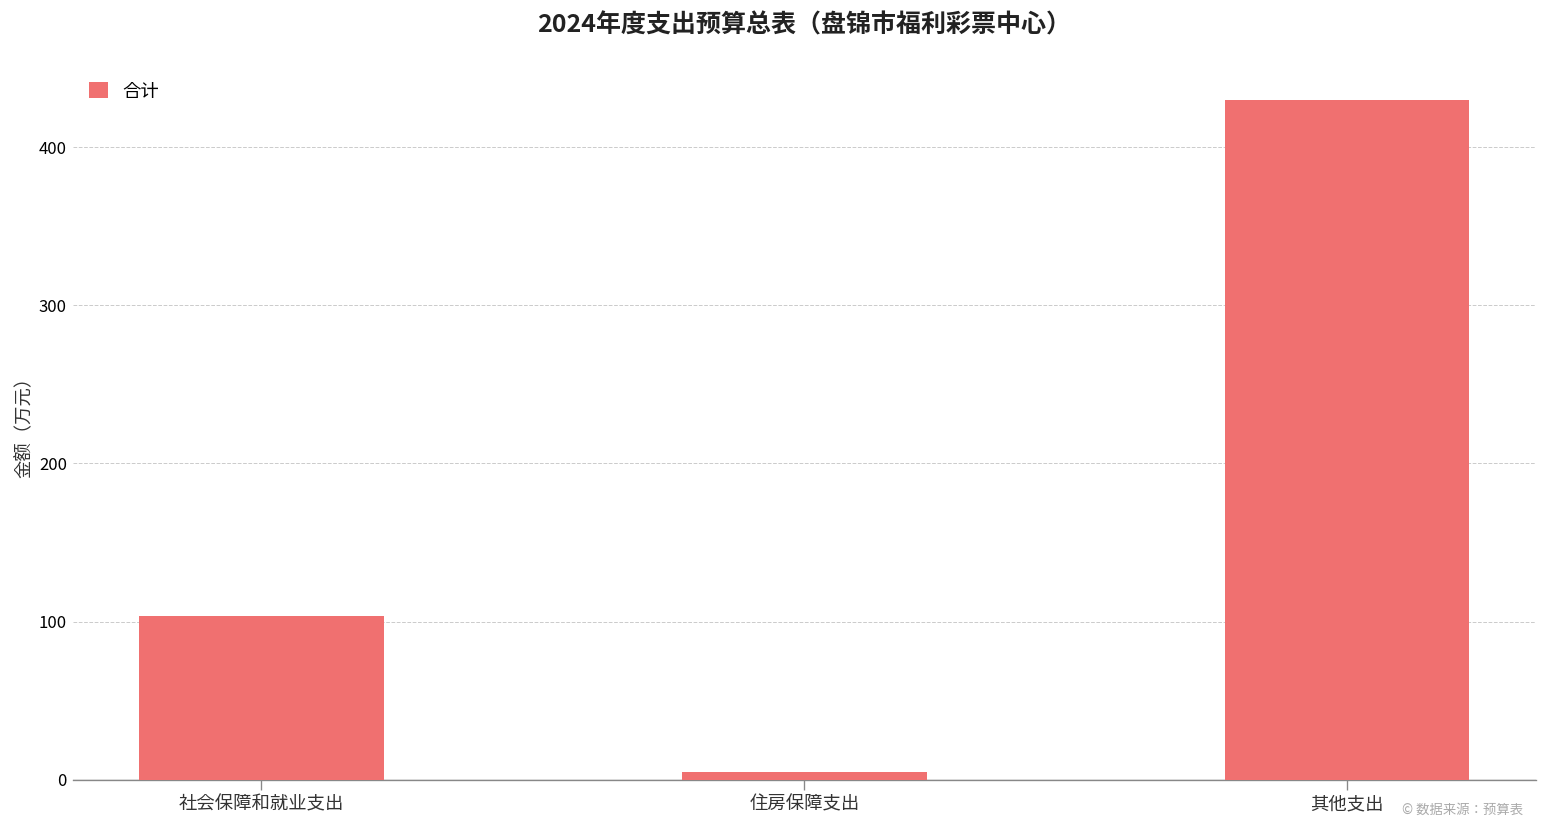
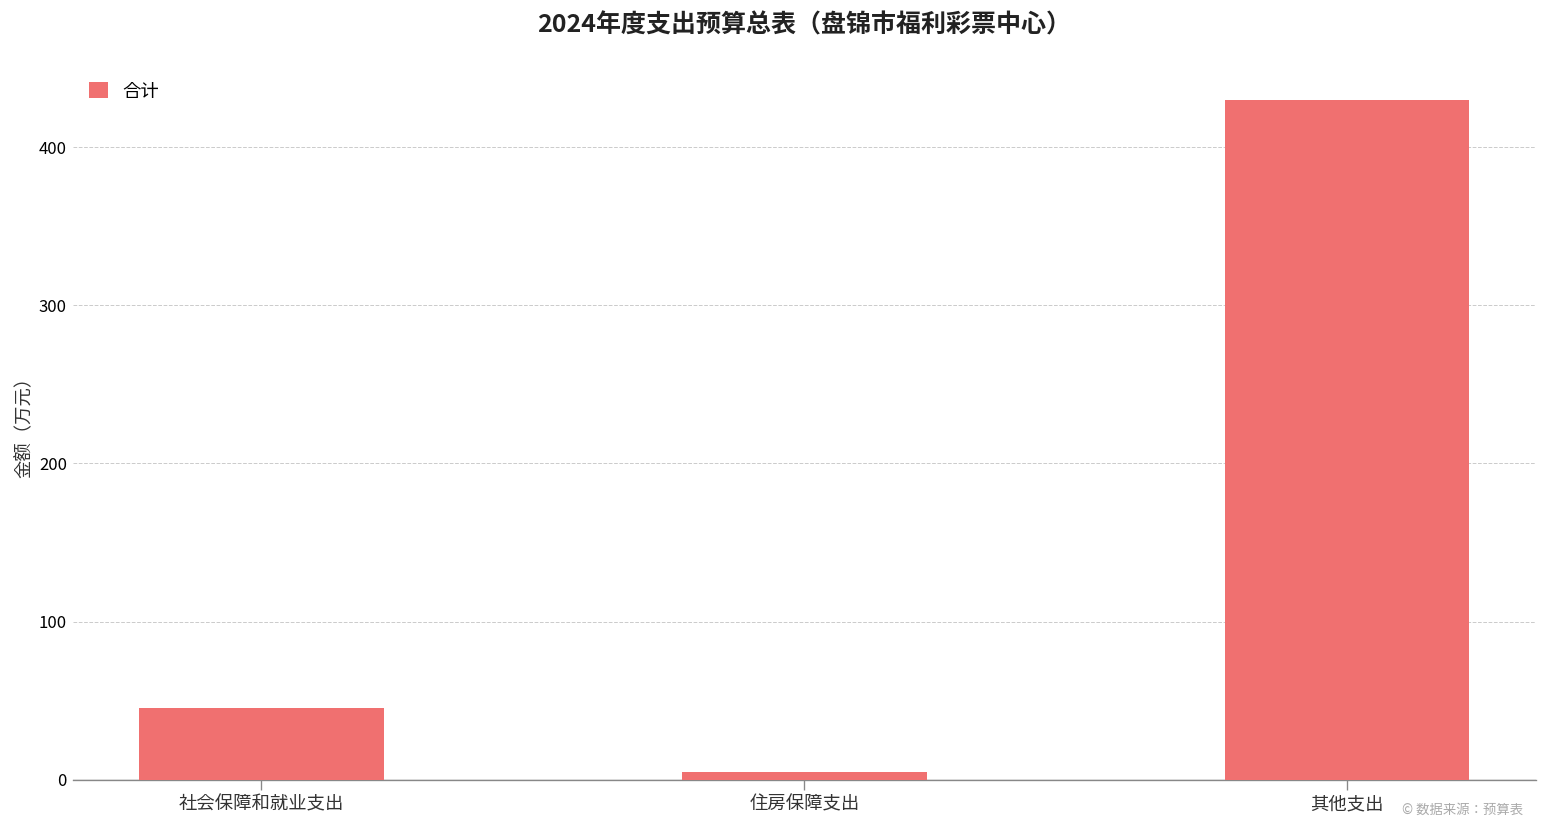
社会保障和就业支出: 103 -> 46
